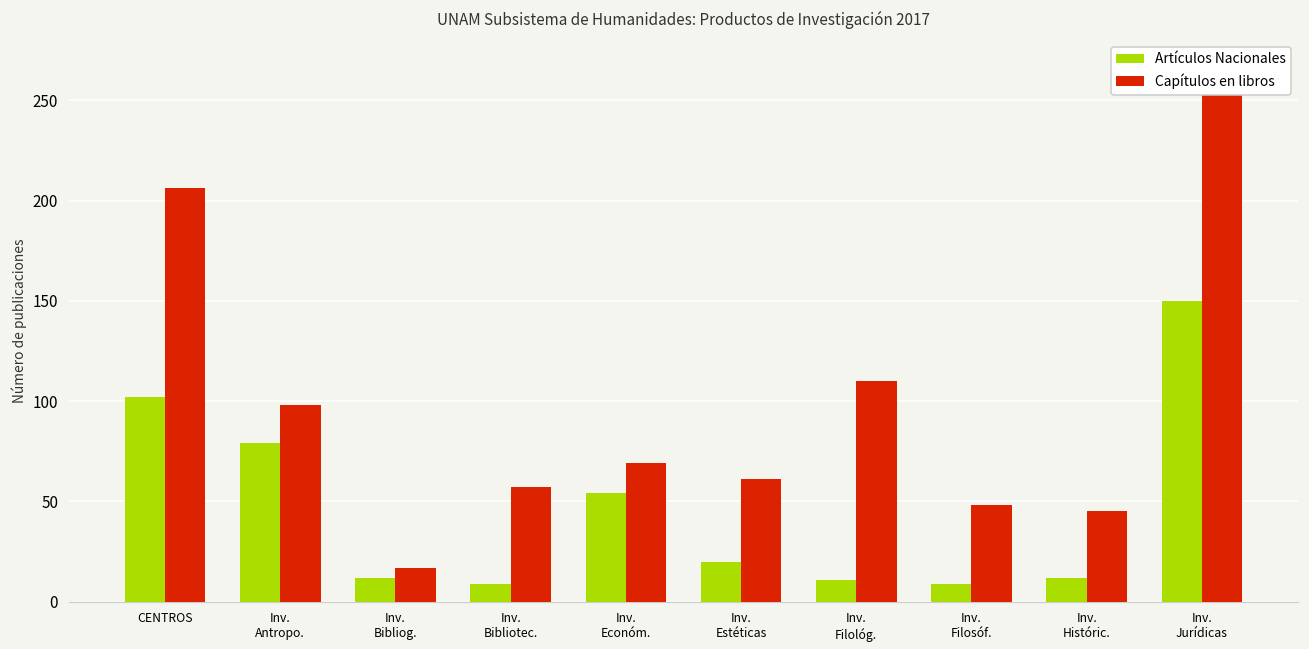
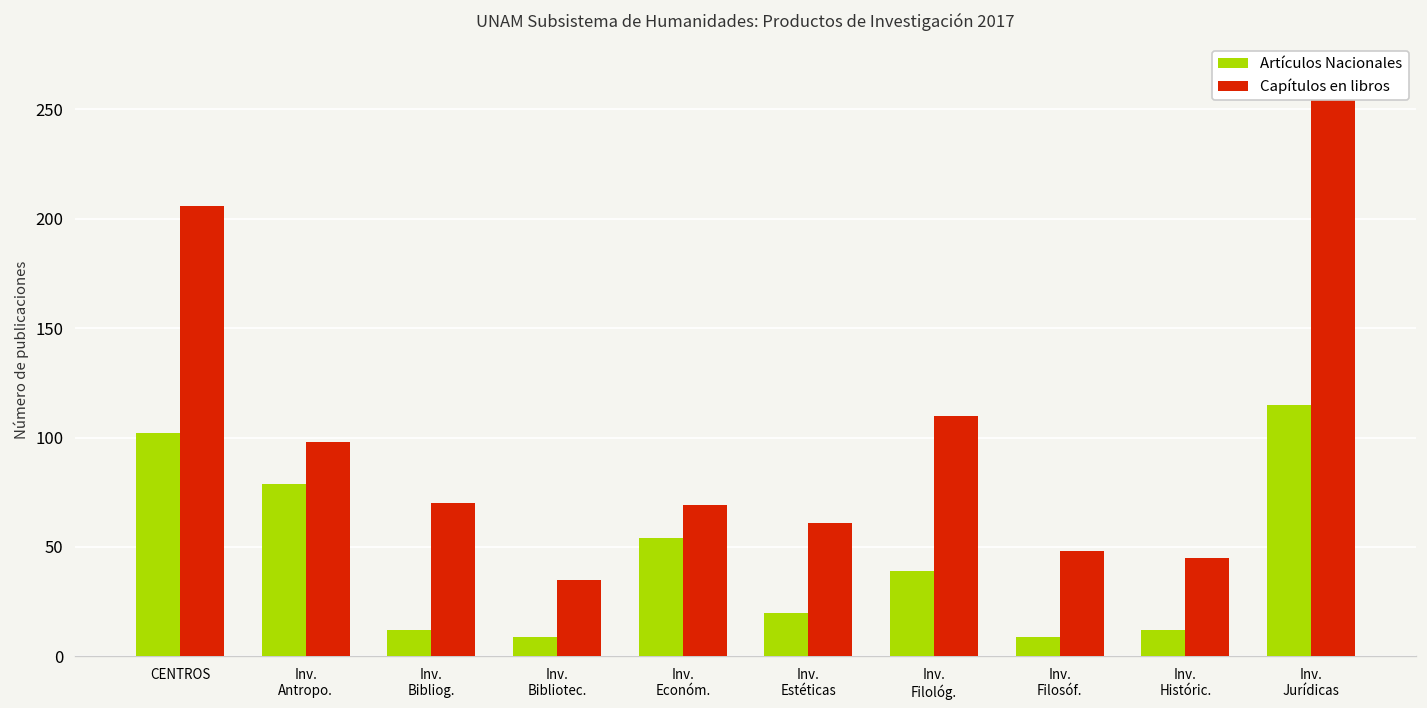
Capítulos en libros, Inv. Bibliog.: 17 -> 70
Capítulos en libros, Inv. Bibliotec.: 57 -> 35
Artículos Nacionales, Inv. Filológ.: 11 -> 39
Artículos Nacionales, Inv. Jurídicas: 150 -> 115
